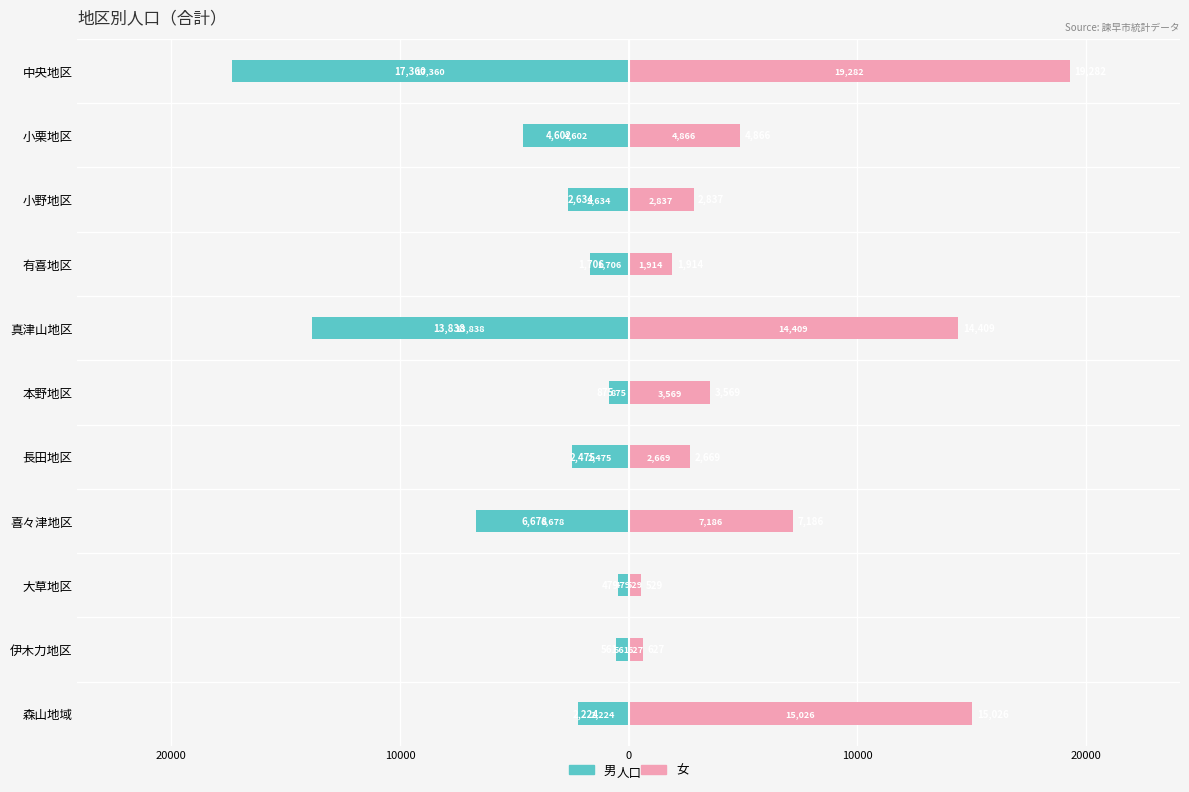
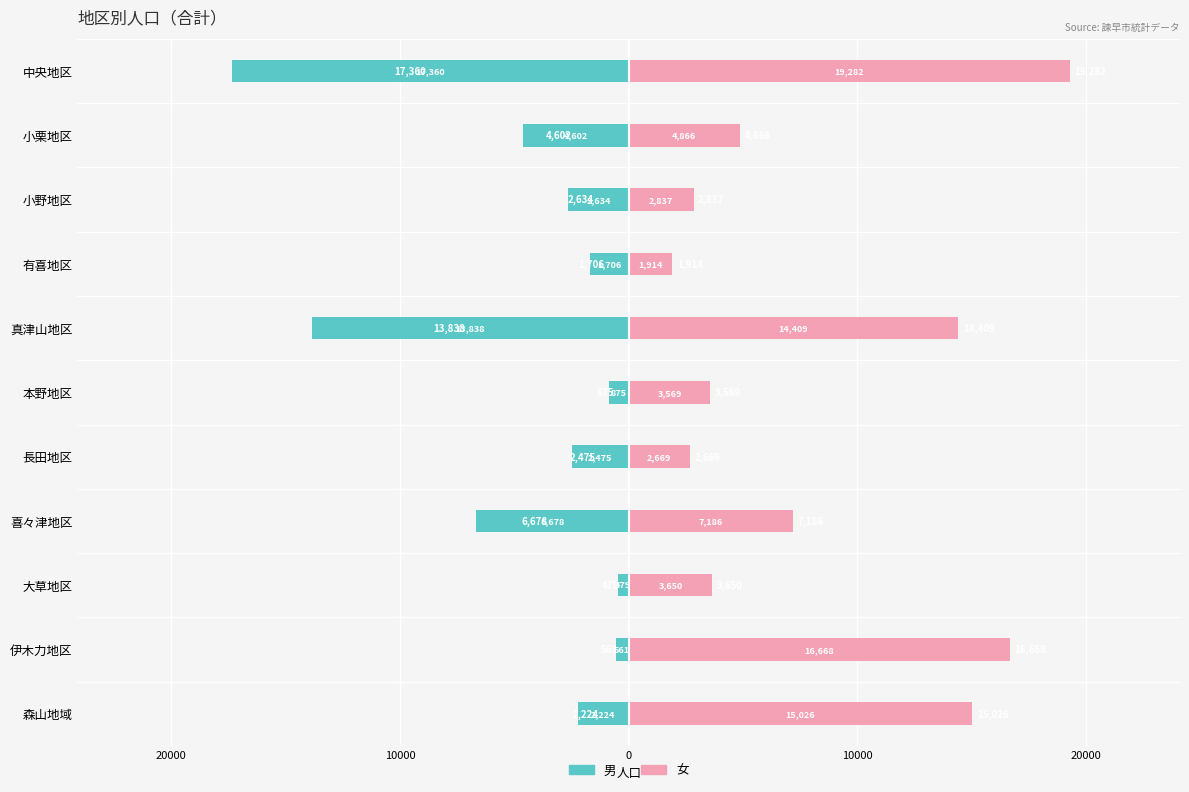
女, 大草地区: 529 -> 3,650
女, 伊木力地区: 627 -> 16,668
